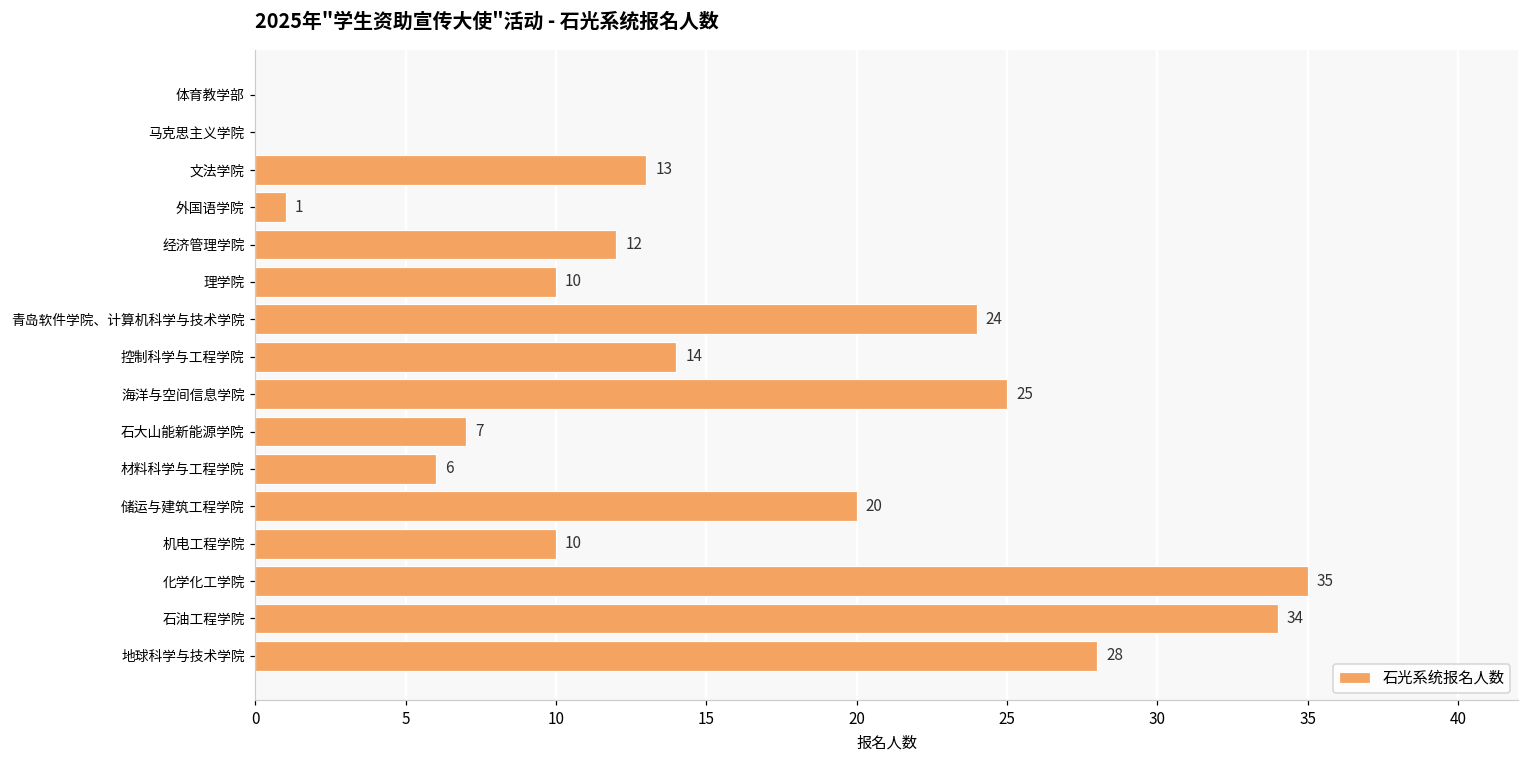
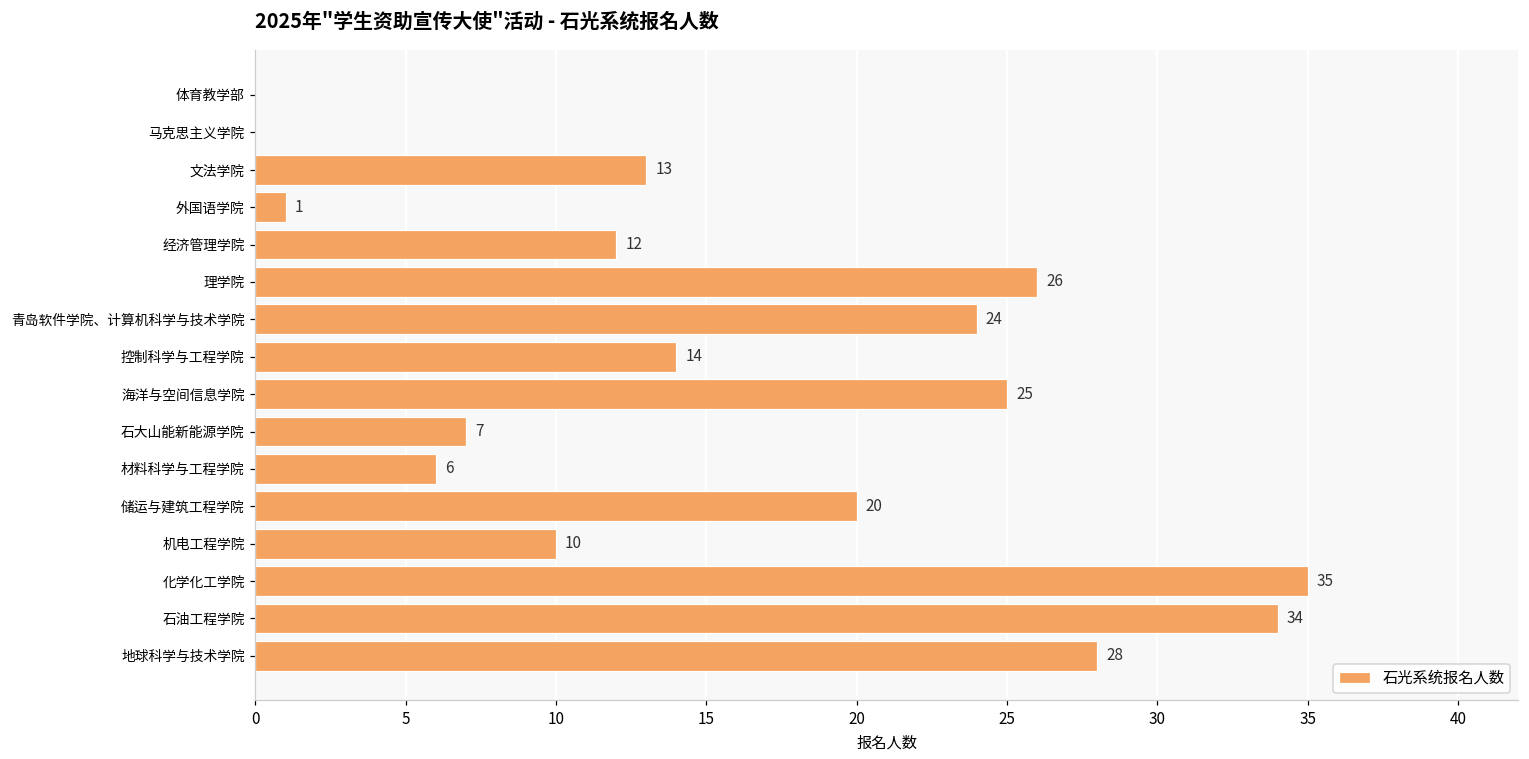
理学院: 10 -> 26
